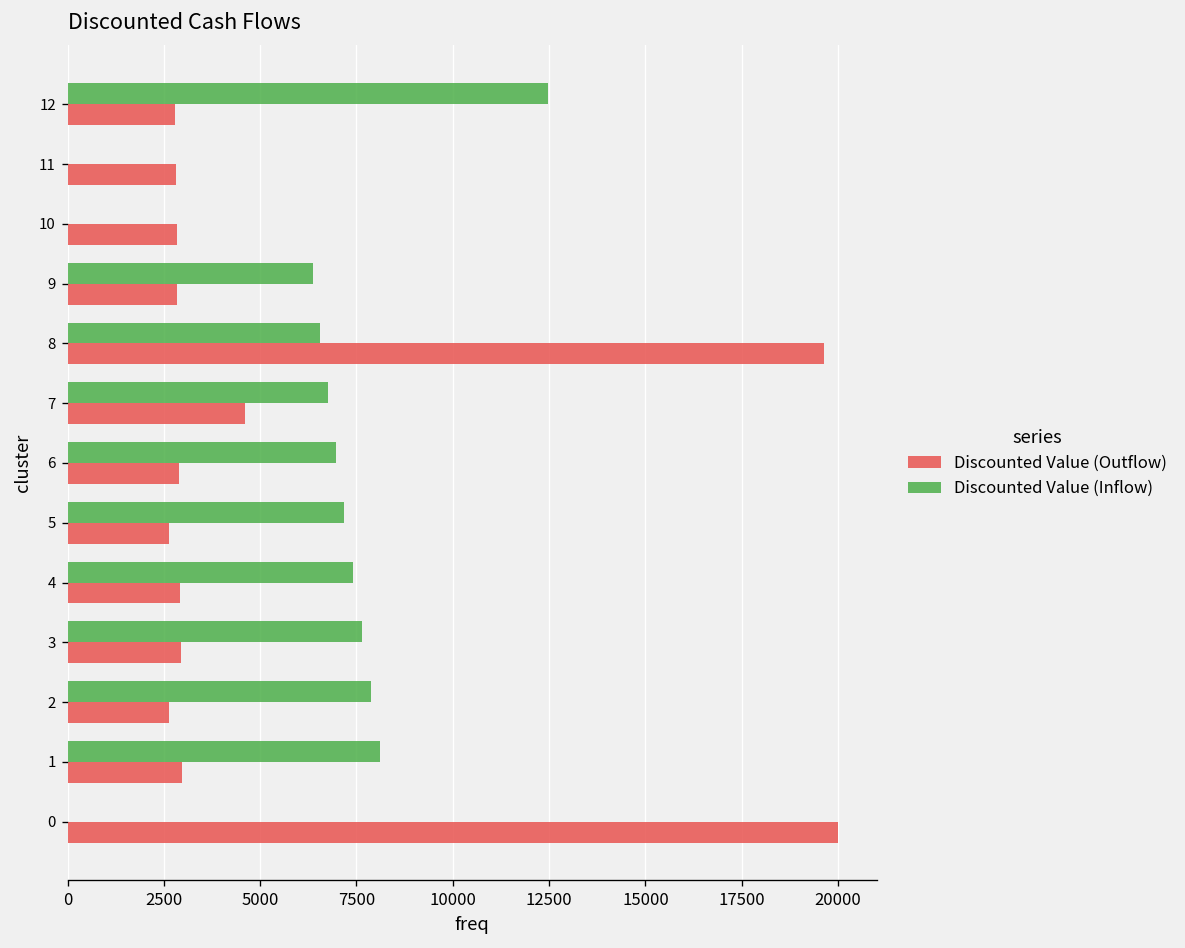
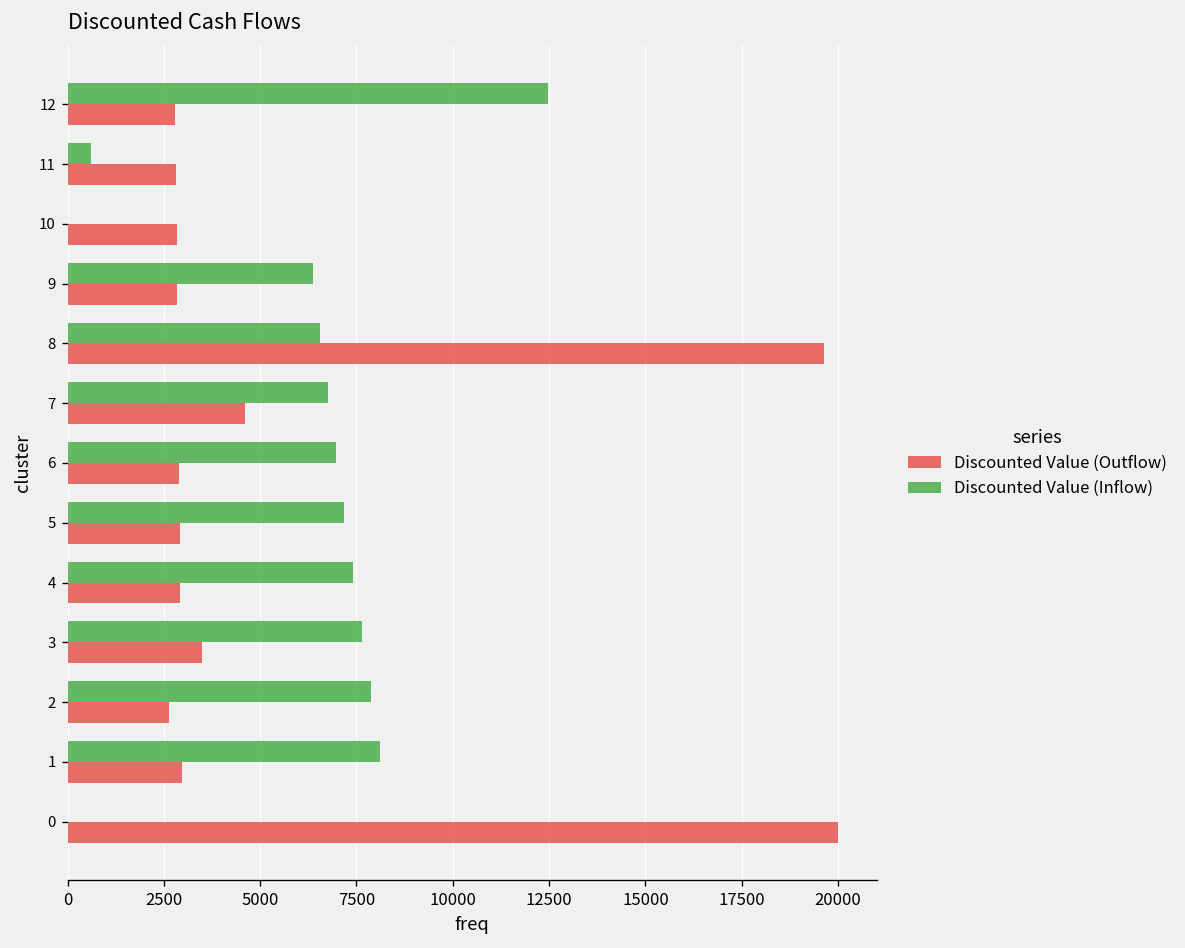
Discounted Value (Inflow), 11: 0 -> 600
Discounted Value (Outflow), 5: 2600 -> 2900
Discounted Value (Outflow), 3: 2900 -> 3500
